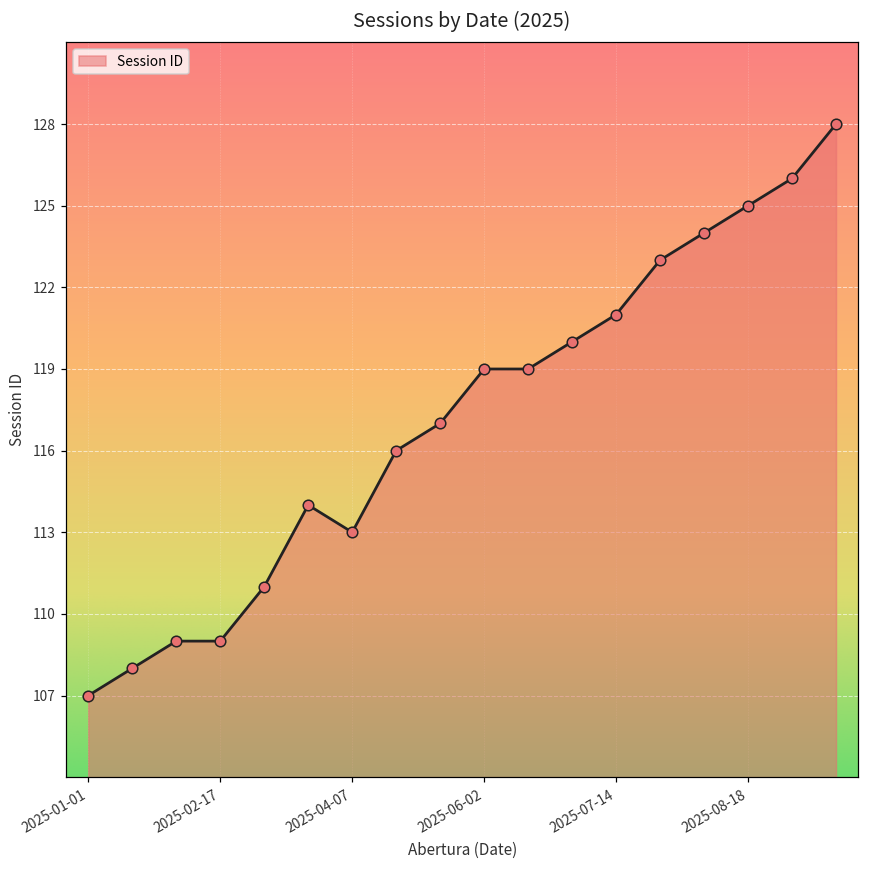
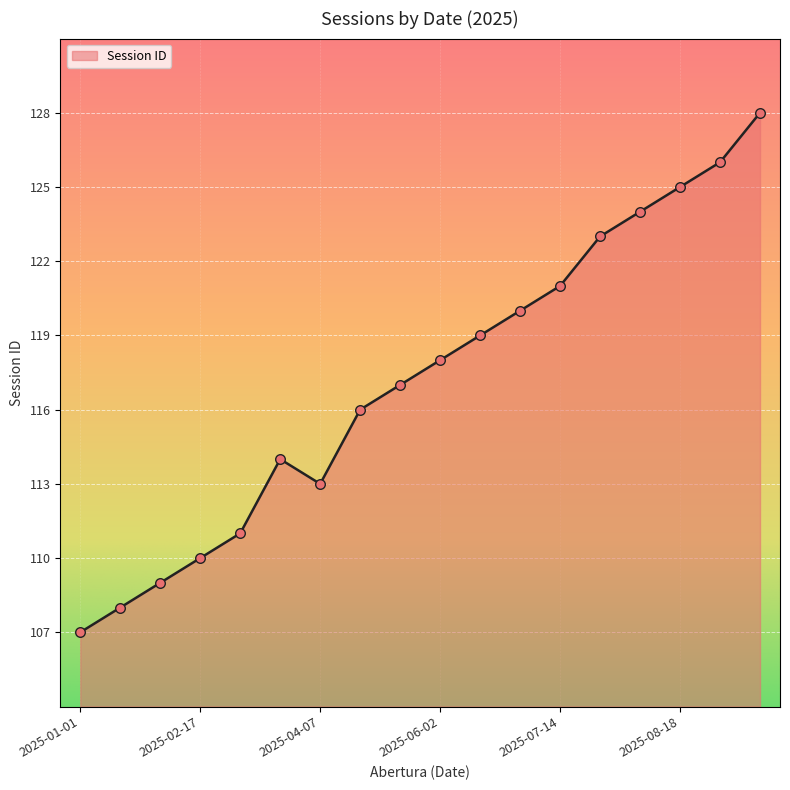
2025-02-17: 109 -> 110
2025-06-02: 119 -> 118
